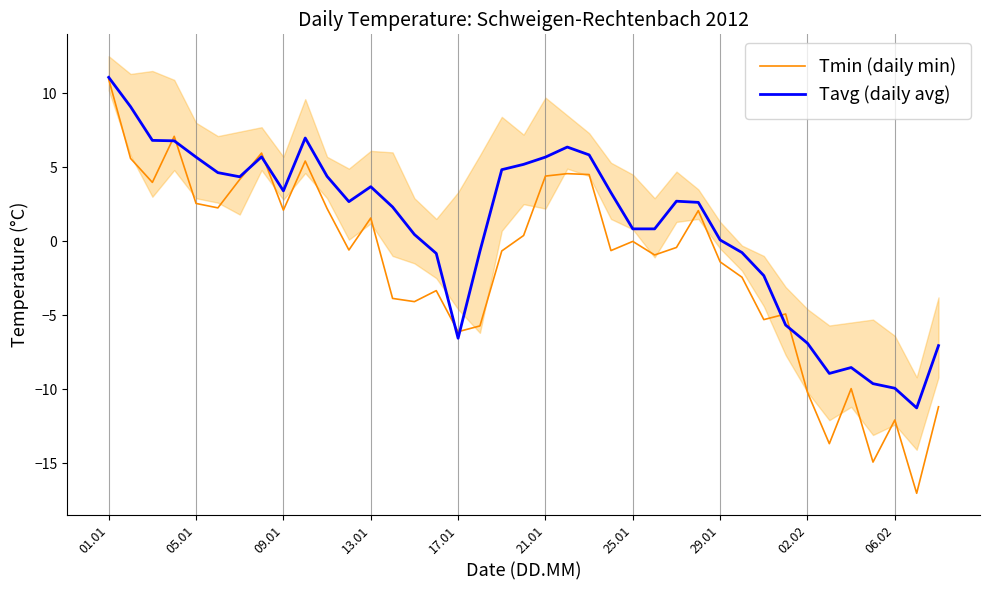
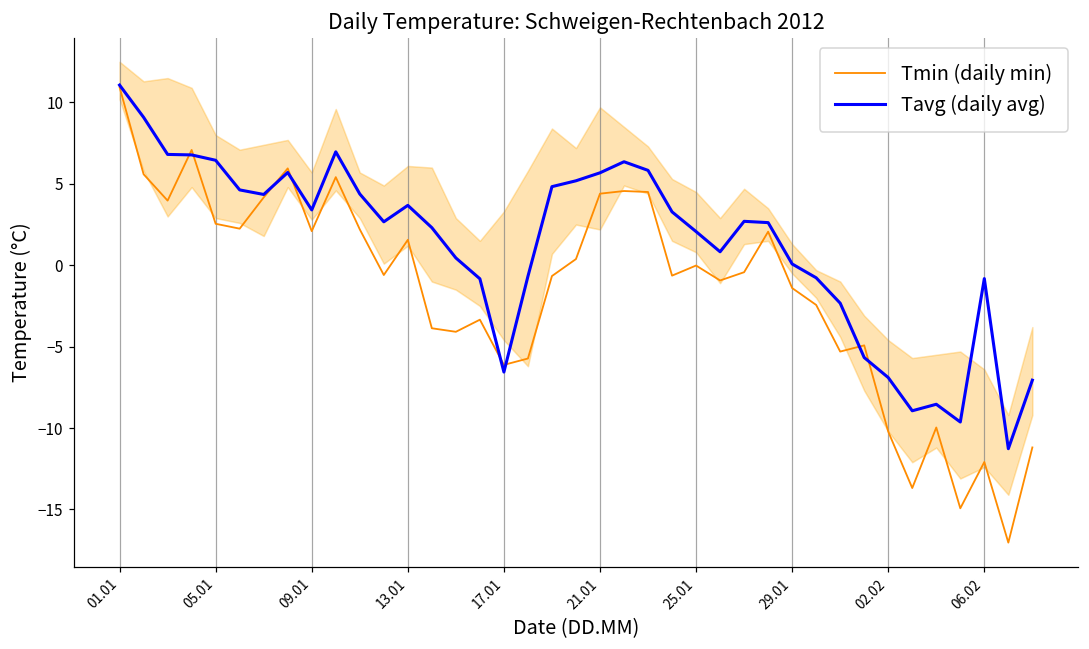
Tavg (daily avg), 05.01: 5.7 -> 6.5
Tavg (daily avg), 25.01: 0.8 -> 2.1
Tavg (daily avg), 06.02: -9.9 -> -0.8
